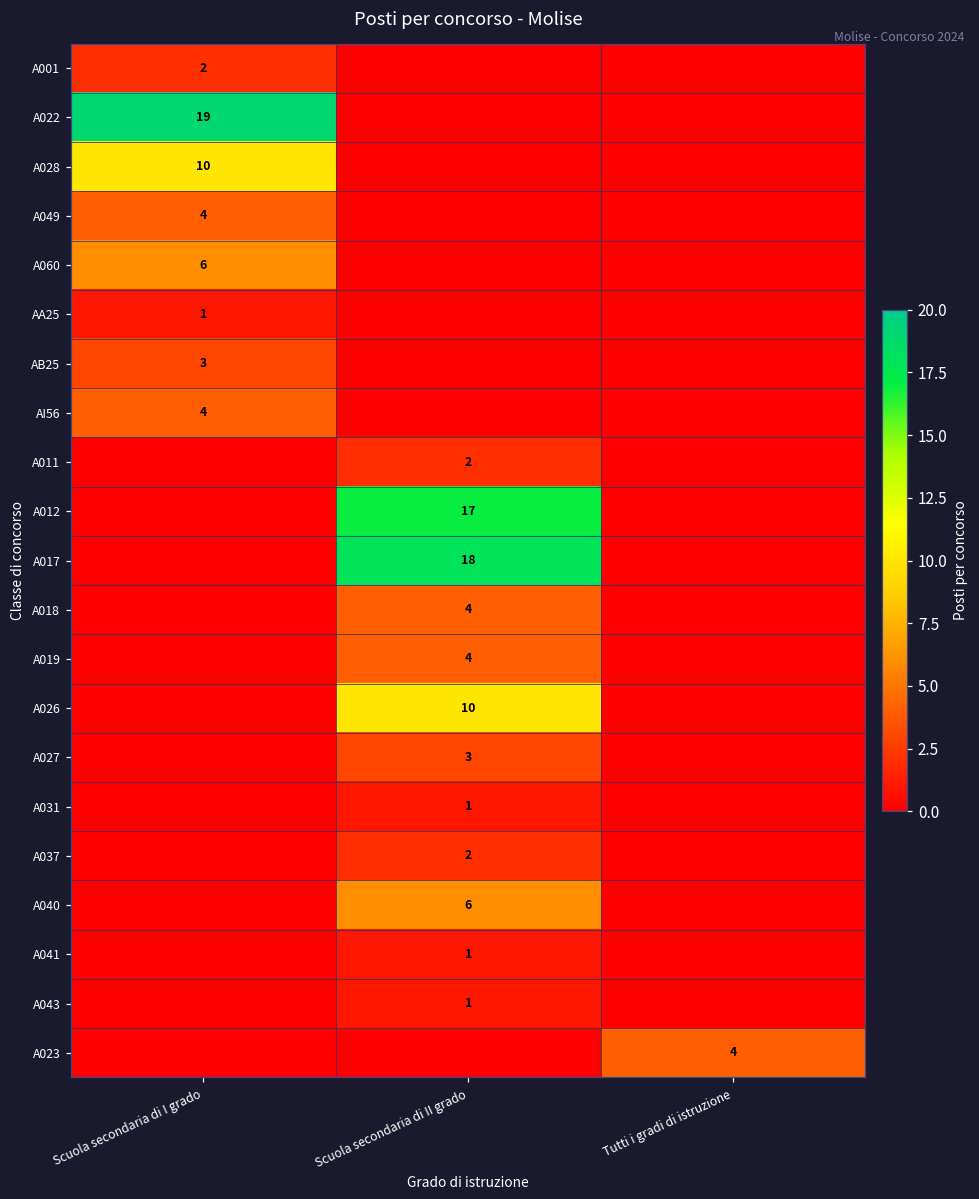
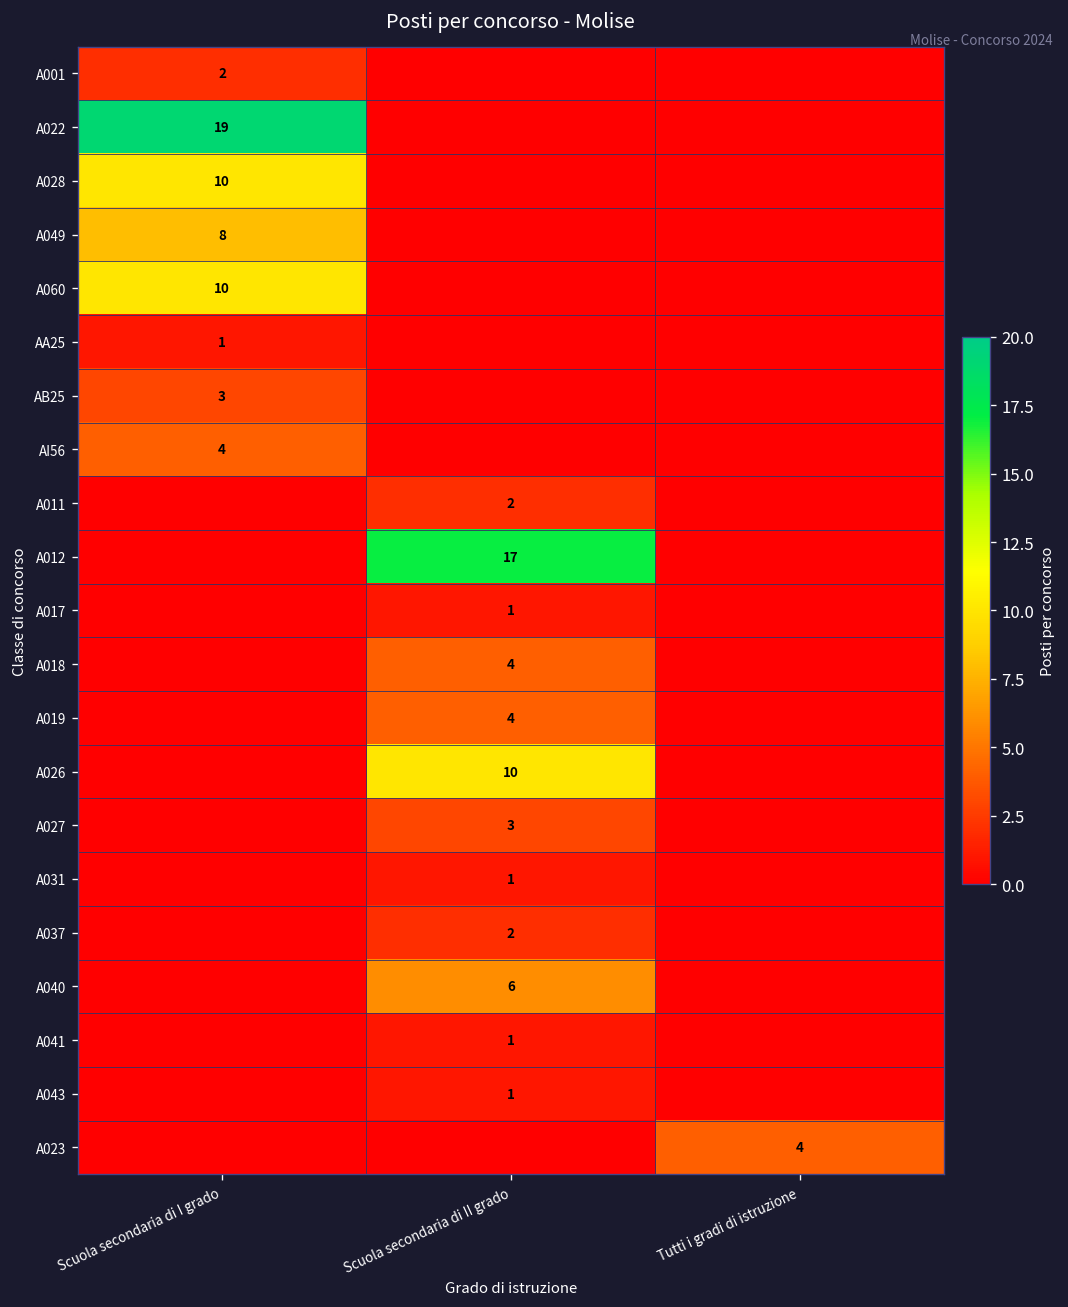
A049, Scuola secondaria di I grado: 4 -> 8
A060, Scuola secondaria di I grado: 6 -> 10
A017, Scuola secondaria di II grado: 18 -> 1
